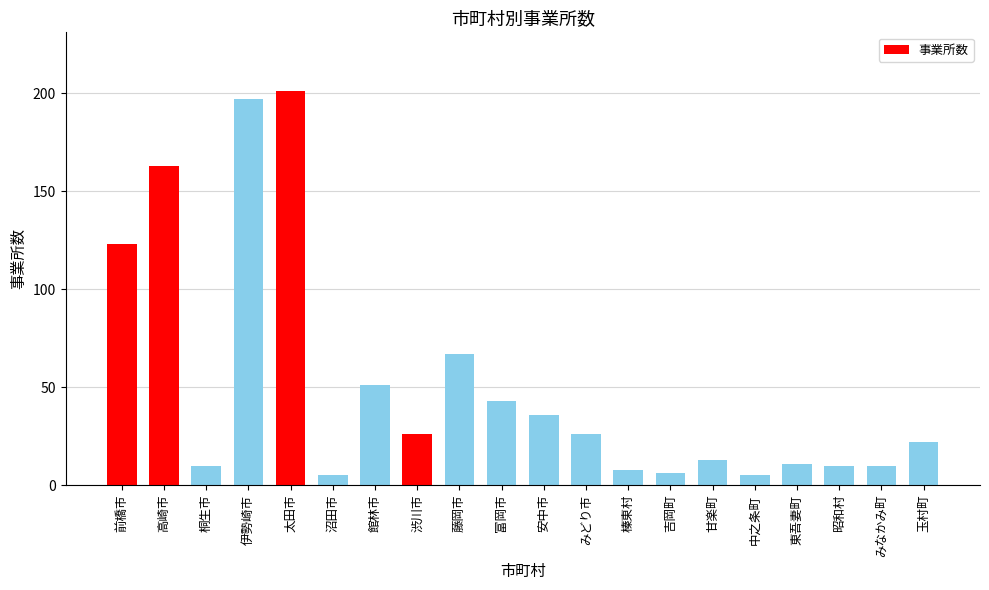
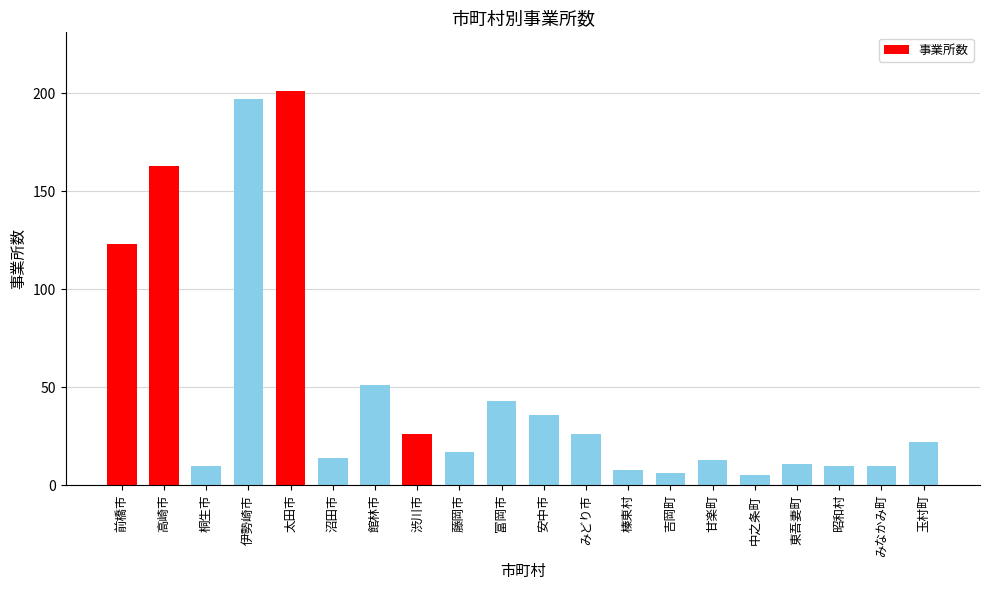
沼田市: 5 -> 14
藤岡市: 67 -> 17
